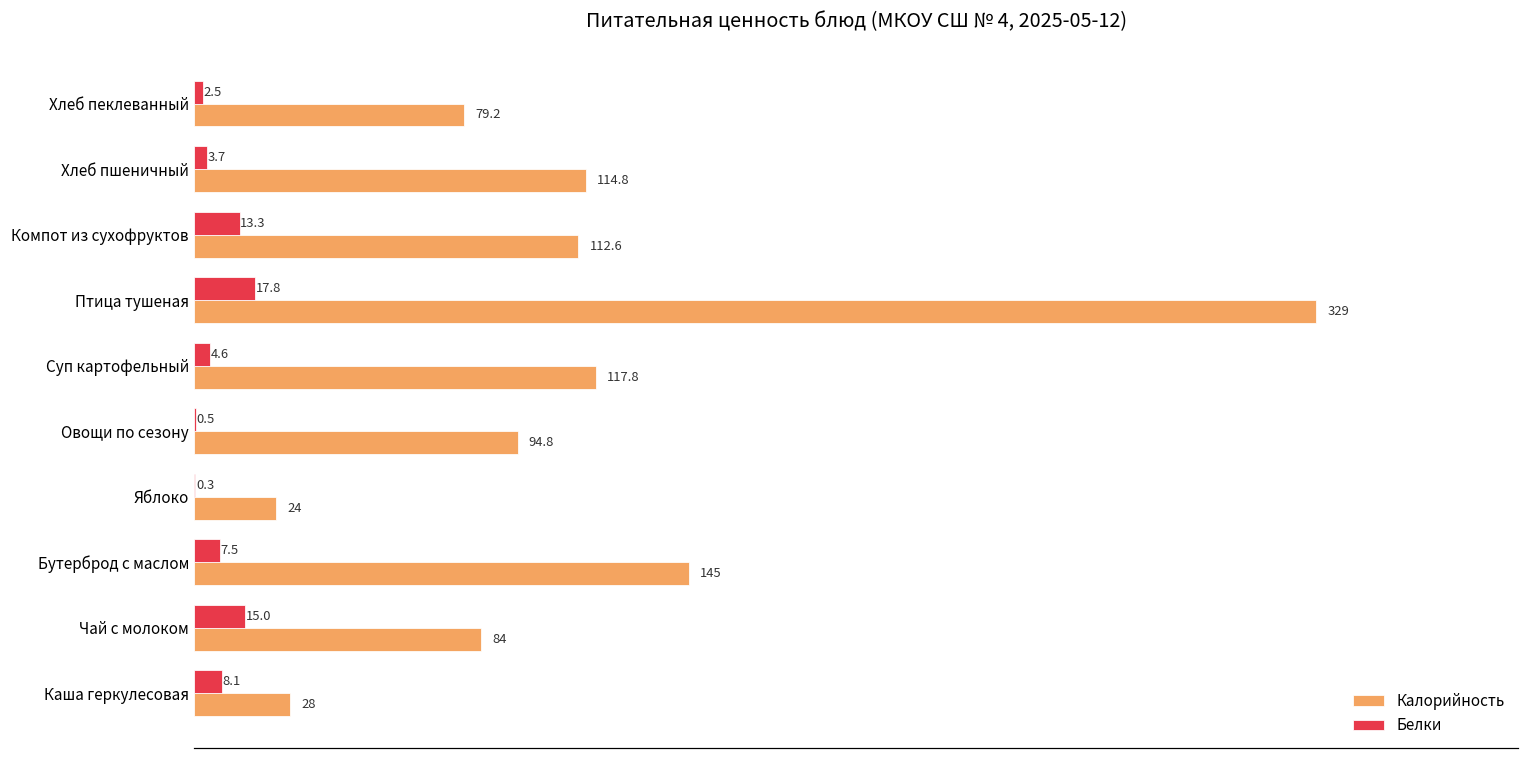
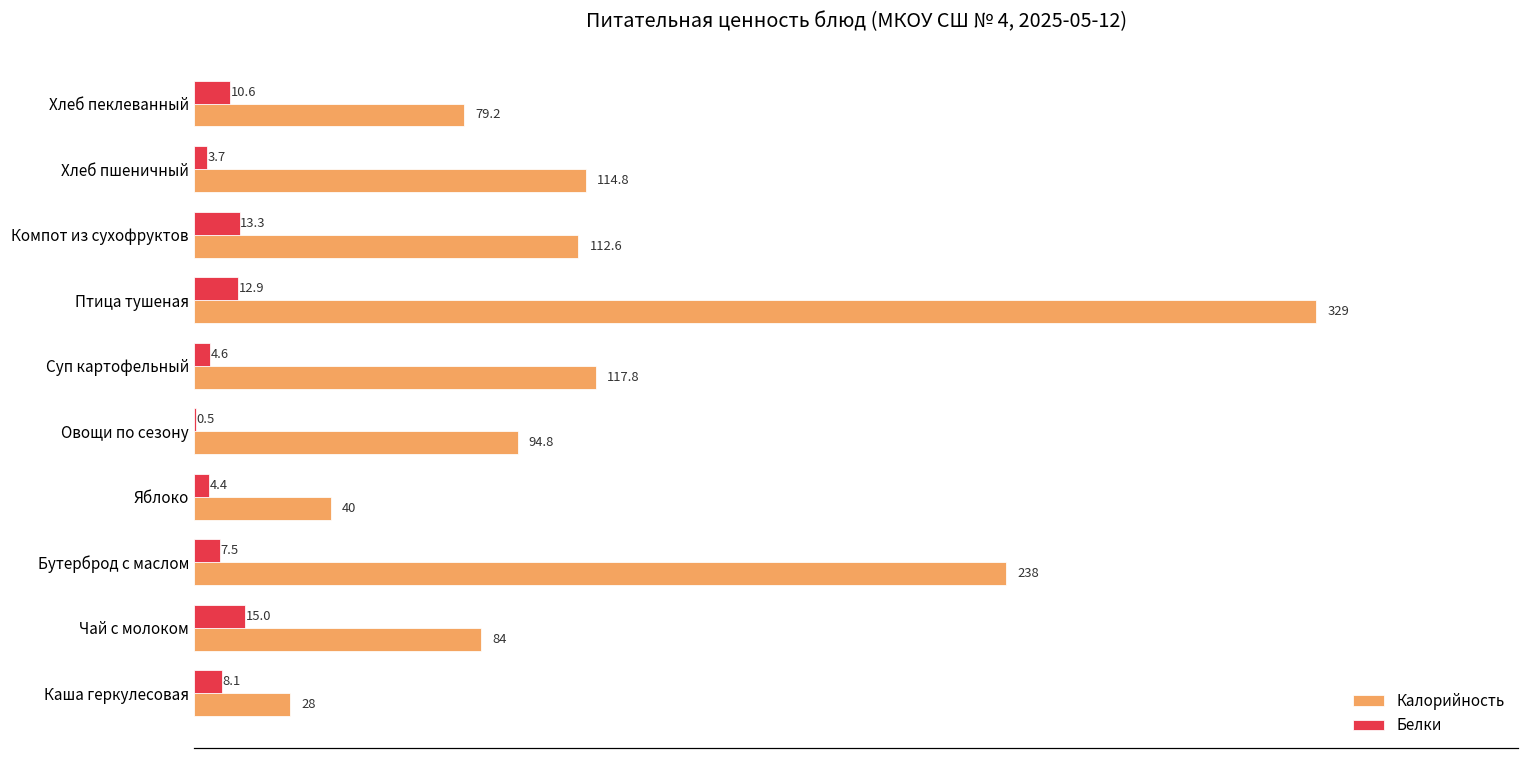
Белки, Хлеб пеклеванный: 2.5 -> 10.6
Белки, Птица тушеная: 17.8 -> 12.9
Белки, Яблоко: 0.3 -> 4.4
Калорийность, Яблоко: 24 -> 40
Калорийность, Бутерброд с маслом: 145 -> 238
